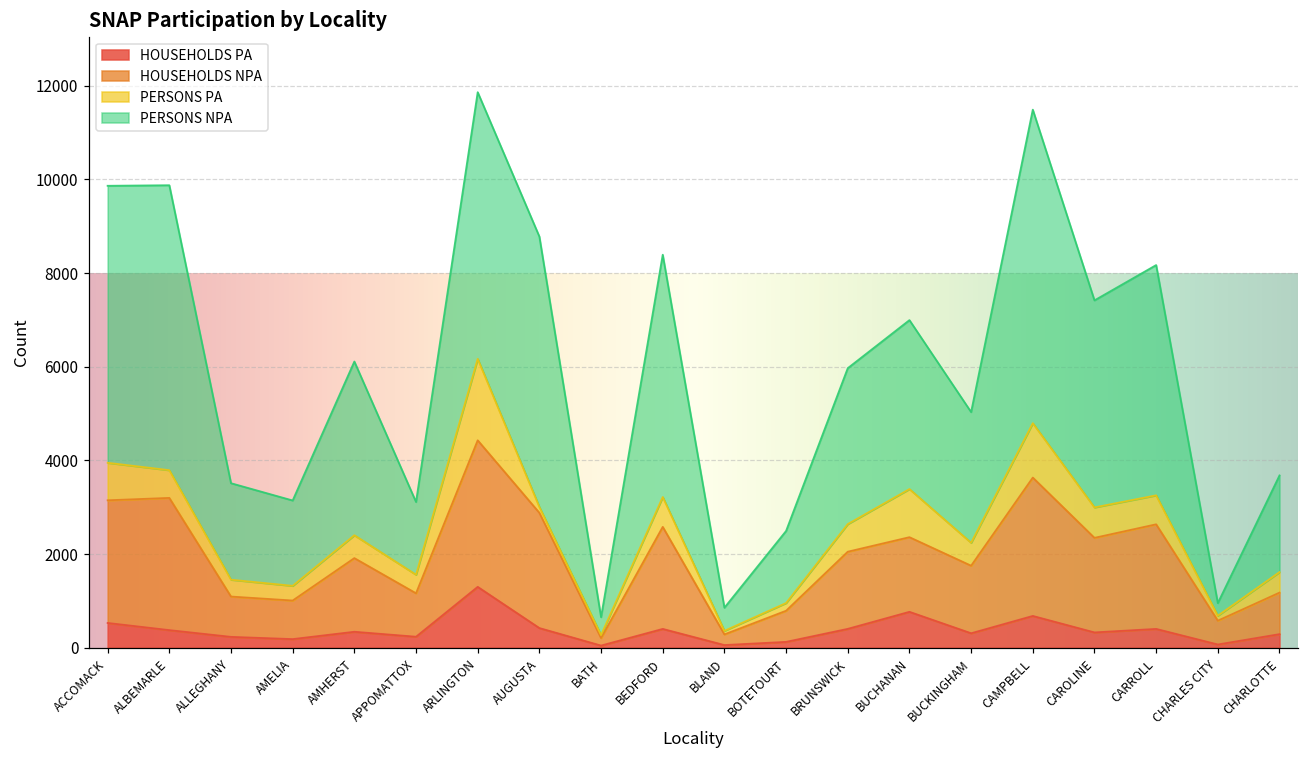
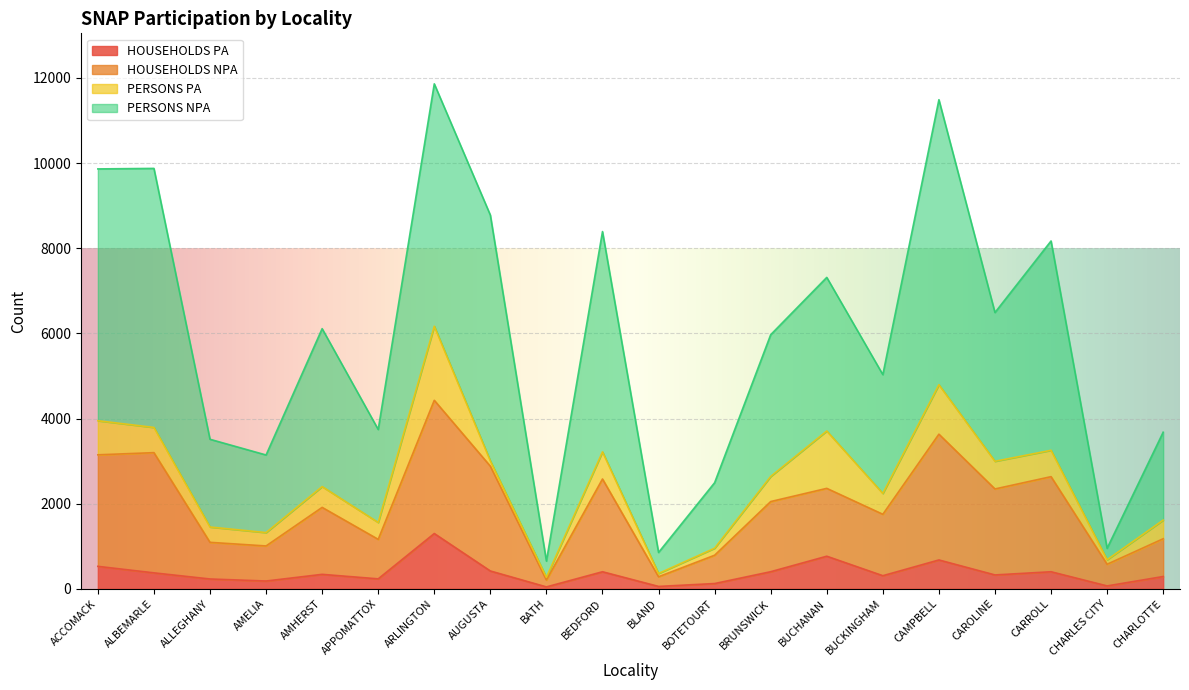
PERSONS NPA, APPOMATTOX: 1600 -> 2200
PERSONS PA, BUCHANAN: 1000 -> 1300
PERSONS NPA, CAROLINE: 4400 -> 3500
